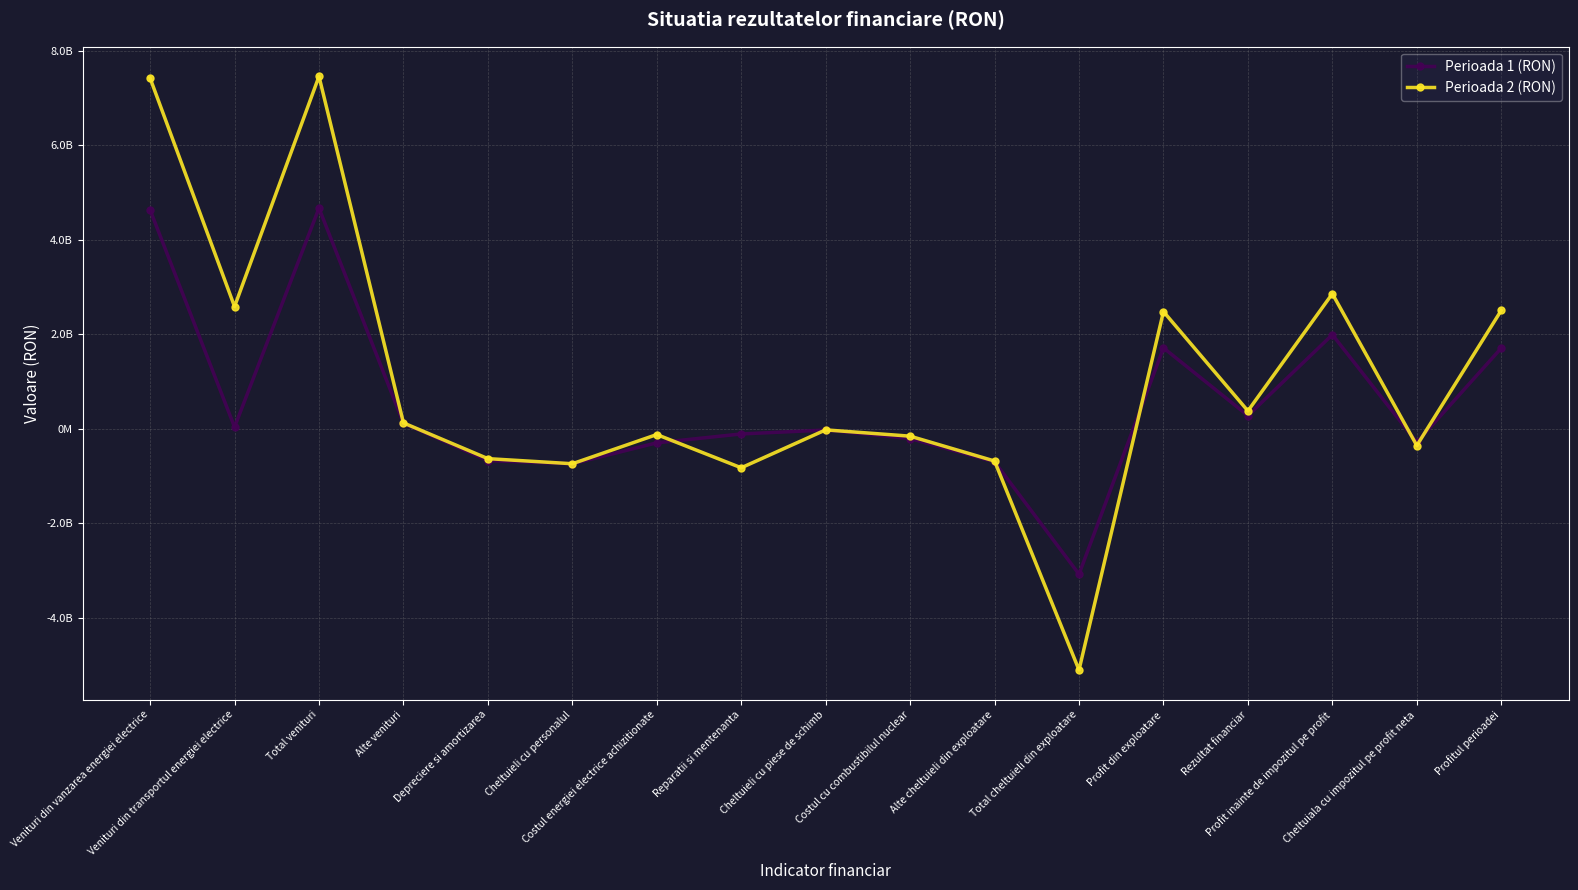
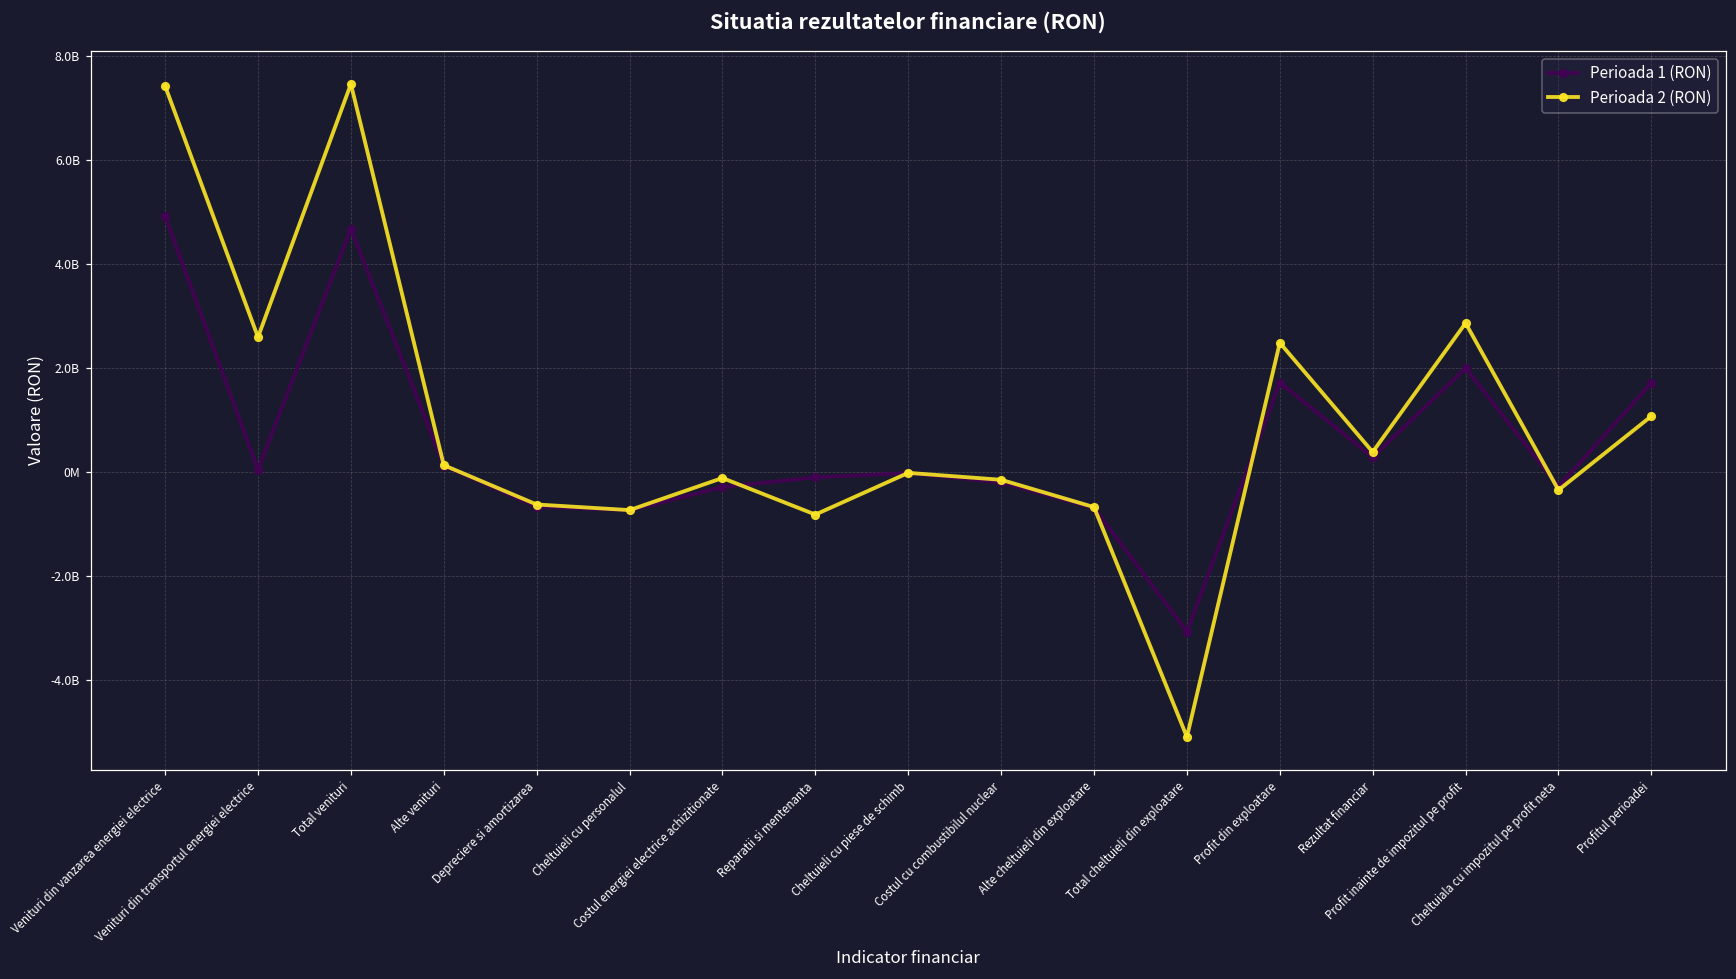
Perioada 1 (RON), Venituri din vanzarea energiei electrice: 4600000000 -> 4900000000
Perioada 2 (RON), Profitul perioadei: 2500000000 -> 1100000000
